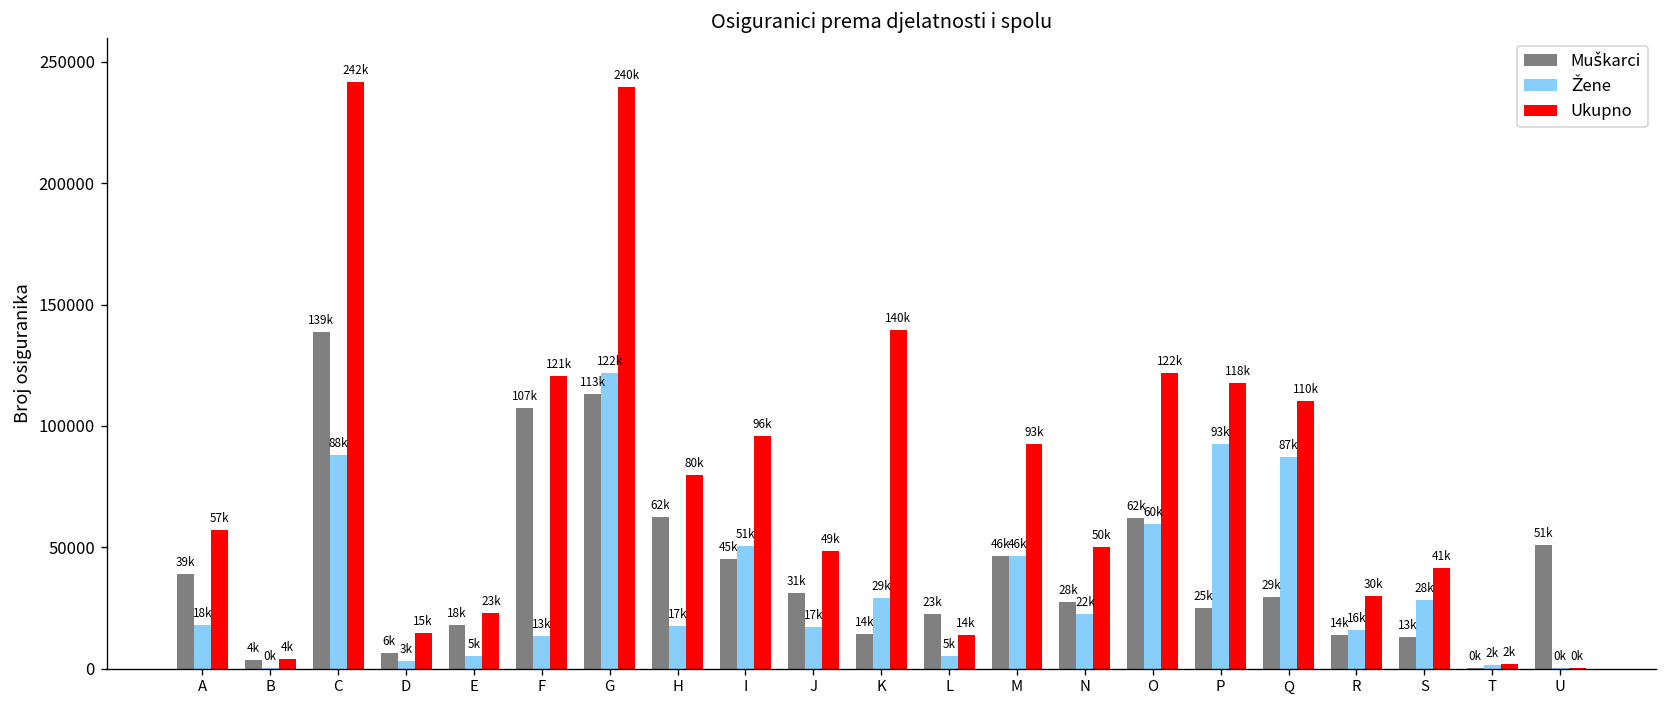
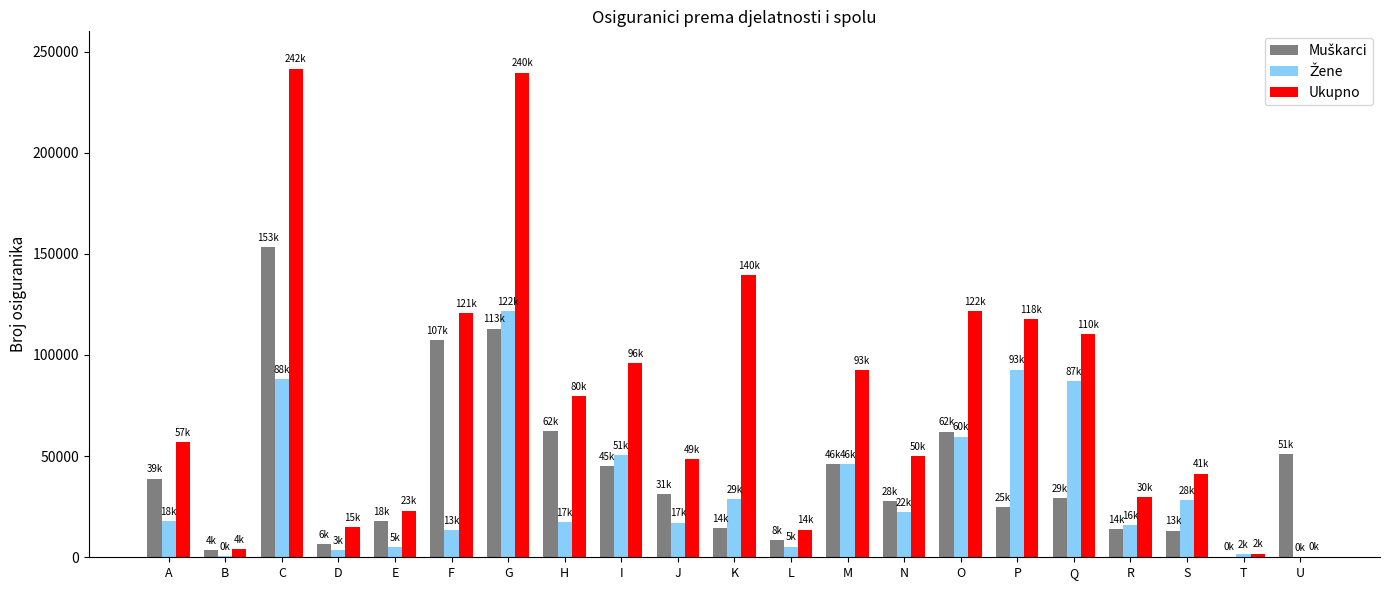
Muškarci, C: 139k -> 153k
Muškarci, L: 23k -> 8k
